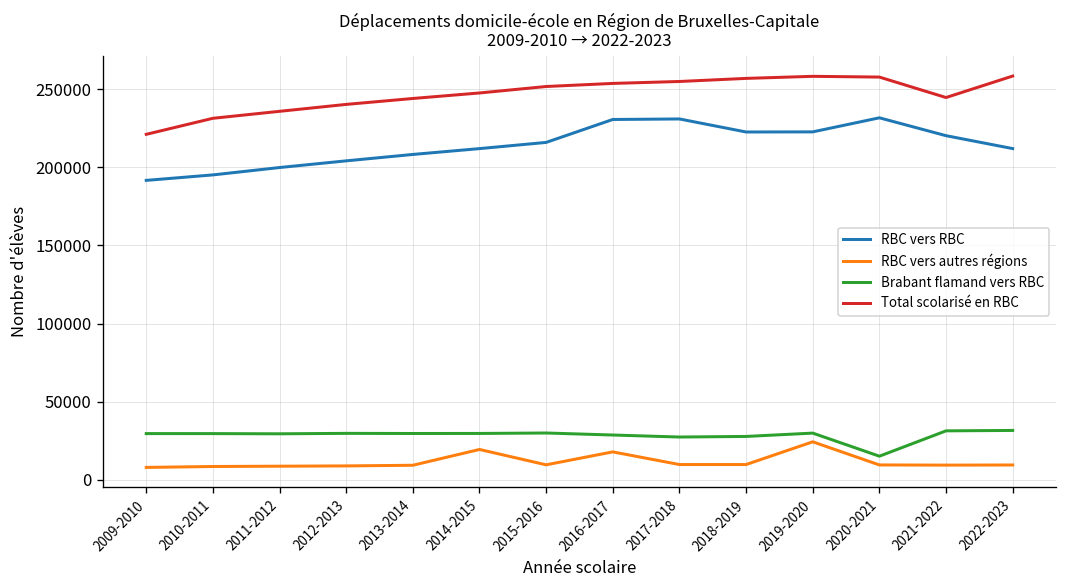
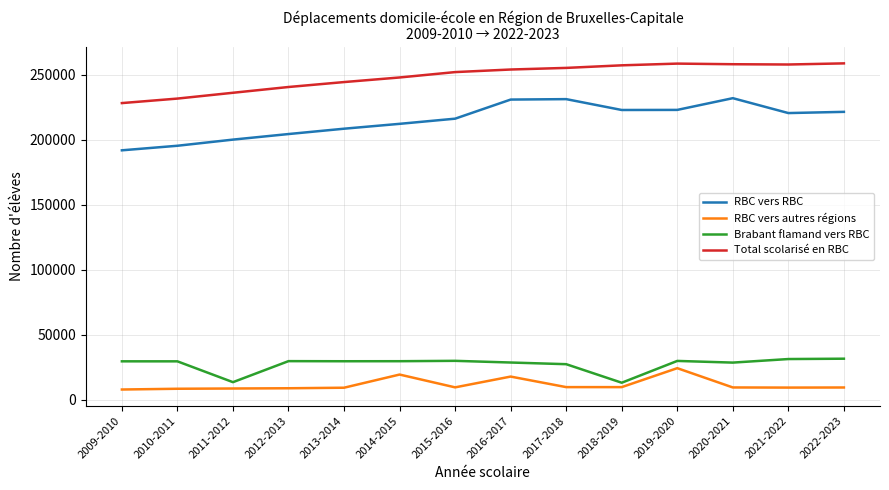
Total scolarisé en RBC, 2009-2010: 221000 -> 228000
Brabant flamand vers RBC, 2011-2012: 29000 -> 13000
Brabant flamand vers RBC, 2018-2019: 28000 -> 13000
Brabant flamand vers RBC, 2020-2021: 15000 -> 28000
Total scolarisé en RBC, 2021-2022: 245000 -> 258000
RBC vers RBC, 2022-2023: 212000 -> 221000
